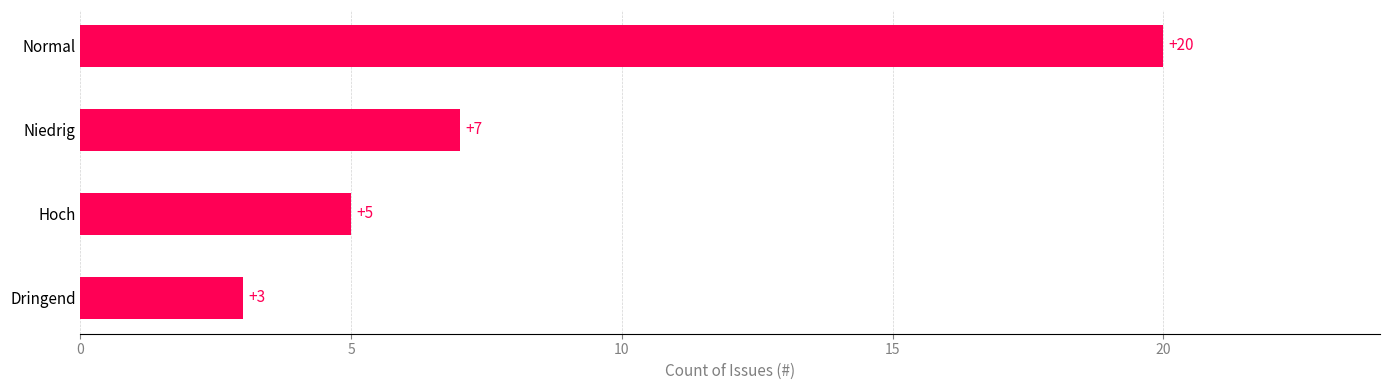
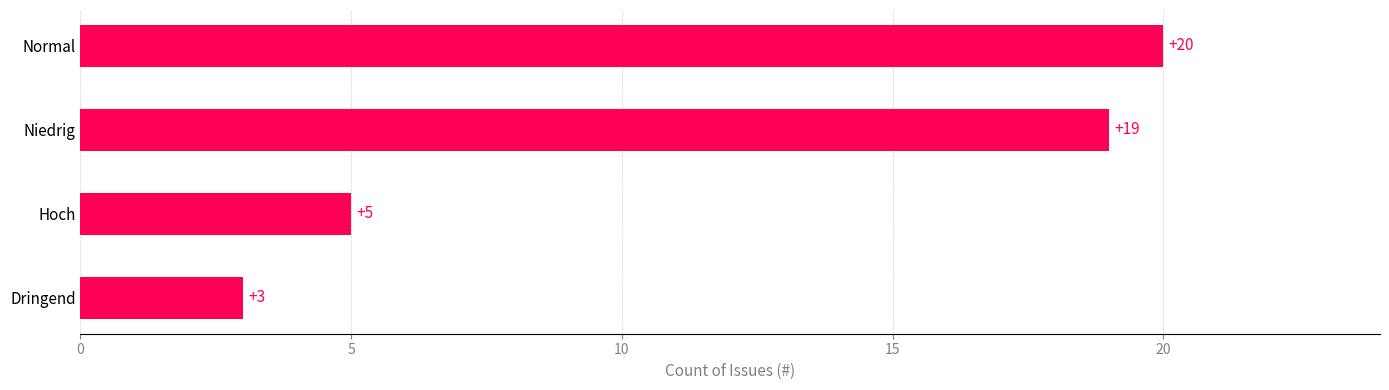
Niedrig: +7 -> +19
